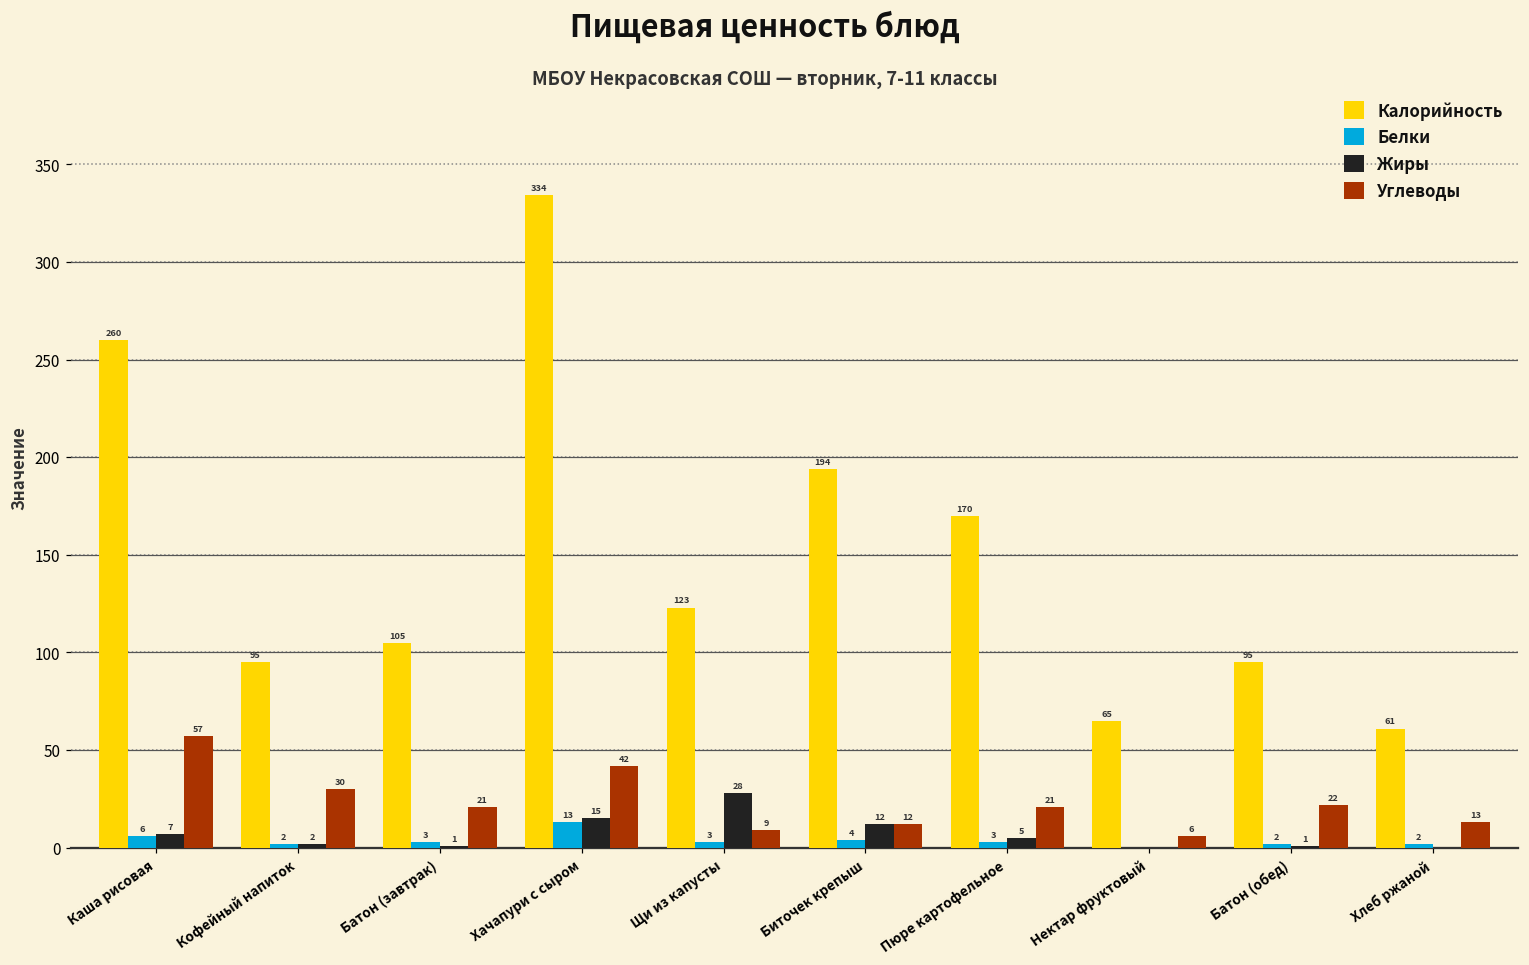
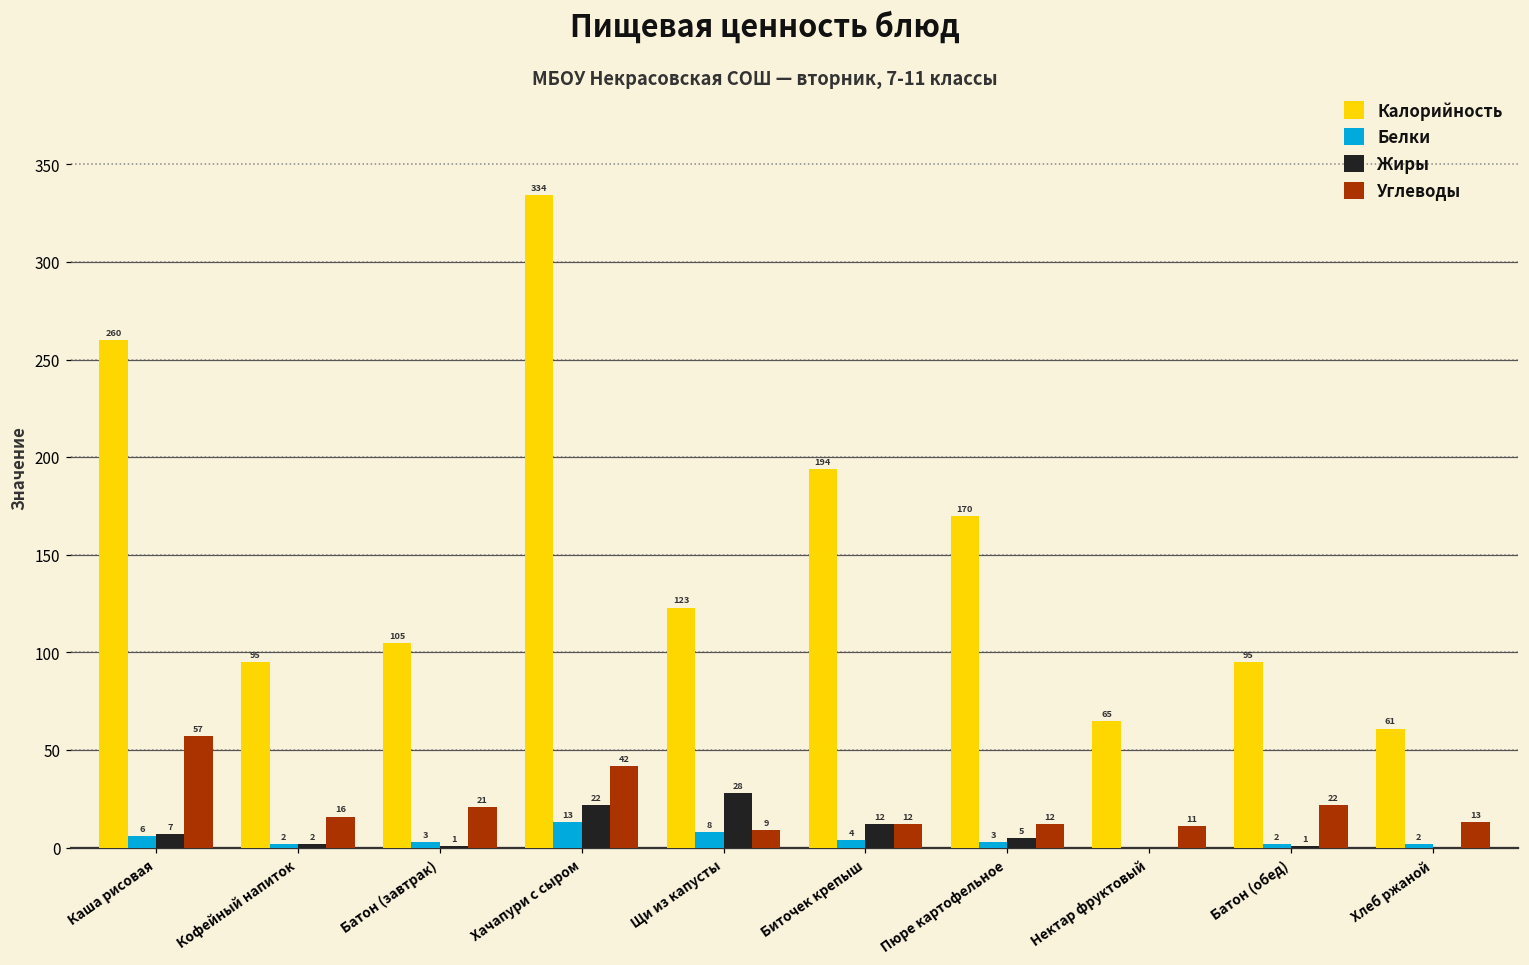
Углеводы, Кофейный напиток: 30 -> 16
Жиры, Хачапури с сыром: 15 -> 22
Белки, Щи из капусты: 3 -> 8
Углеводы, Пюре картофельное: 21 -> 12
Углеводы, Нектар фруктовый: 6 -> 11
